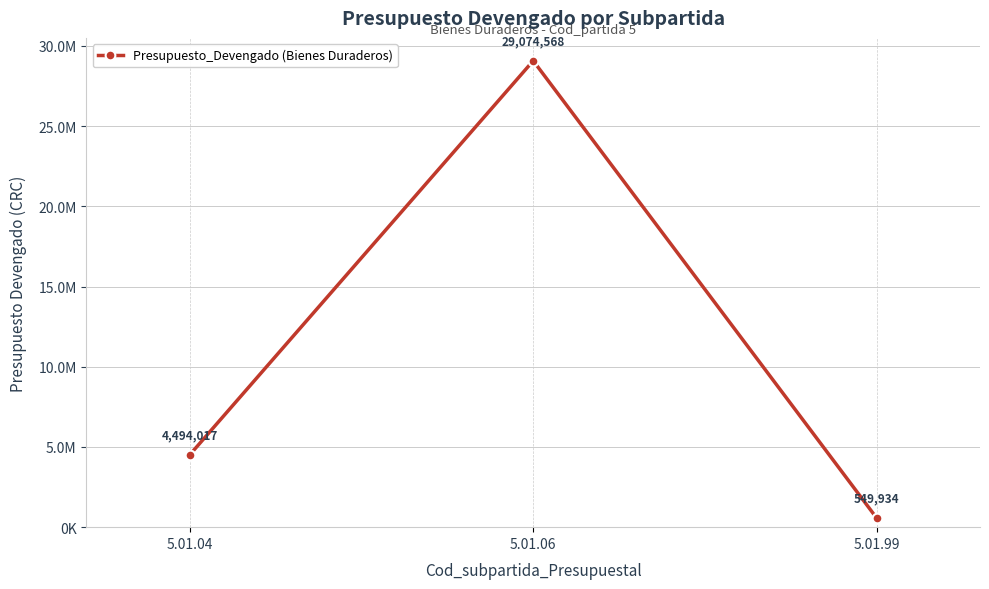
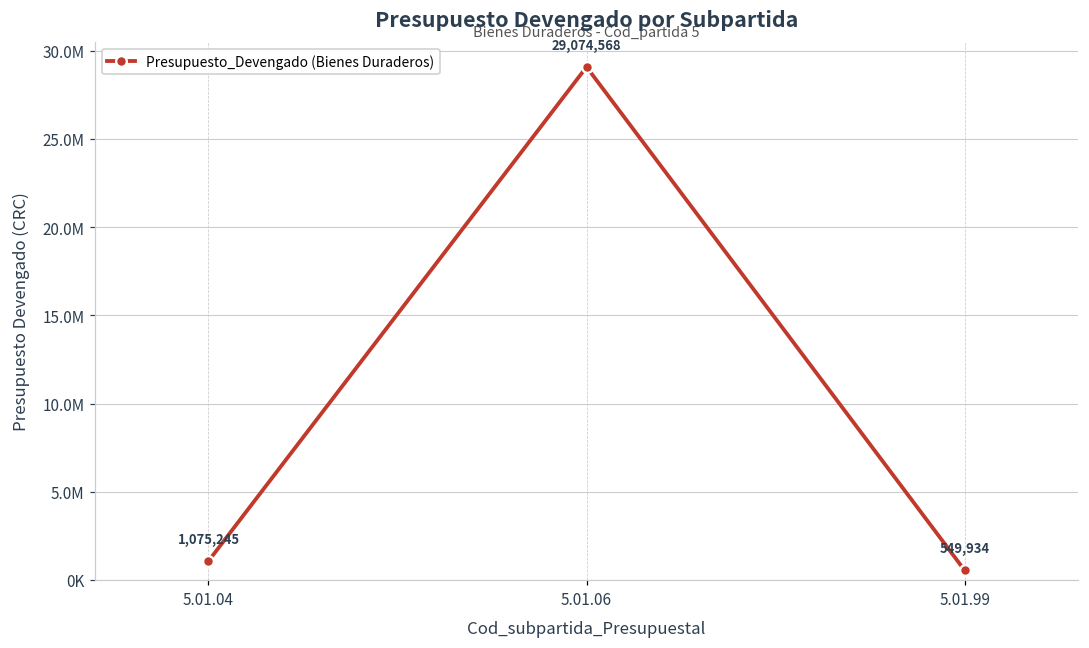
5.01.04: 4,494,017 -> 1,075,245
